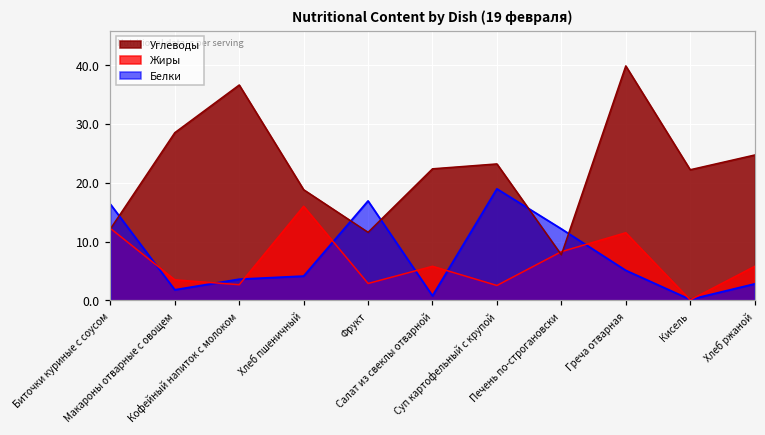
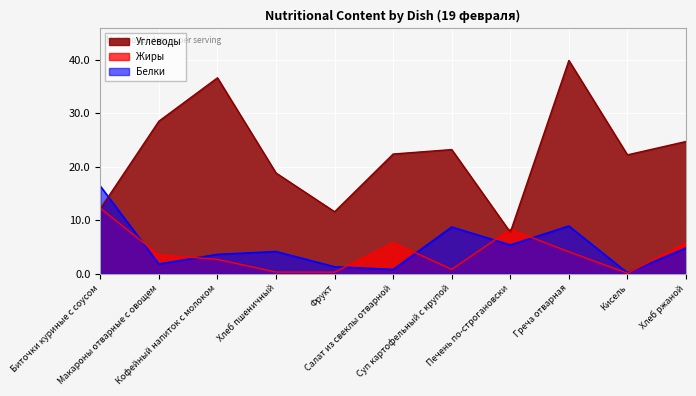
Жиры, Хлеб пшеничный: 16 -> 0
Жиры, Фрукт: 3 -> 0
Белки, Фрукт: 17 -> 1
Жиры, Суп картофельный с крупой: 3 -> 1
Белки, Суп картофельный с крупой: 19 -> 9
Белки, Печень по-строгановски: 12 -> 5
Жиры, Греча отварная: 12 -> 4
Белки, Греча отварная: 5 -> 9
Белки, Хлеб ржаной: 3 -> 5
